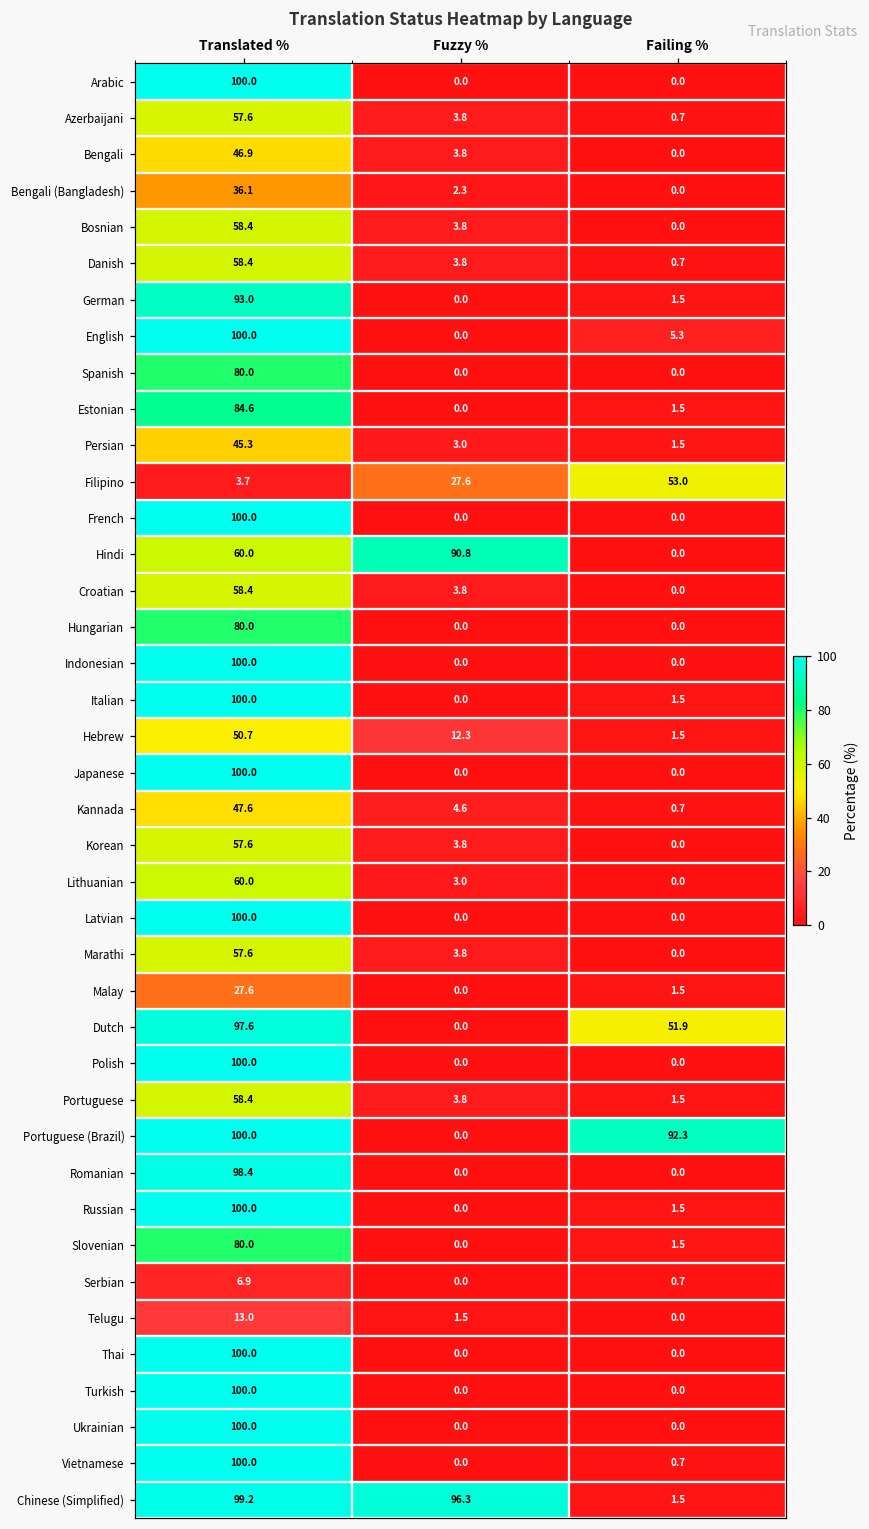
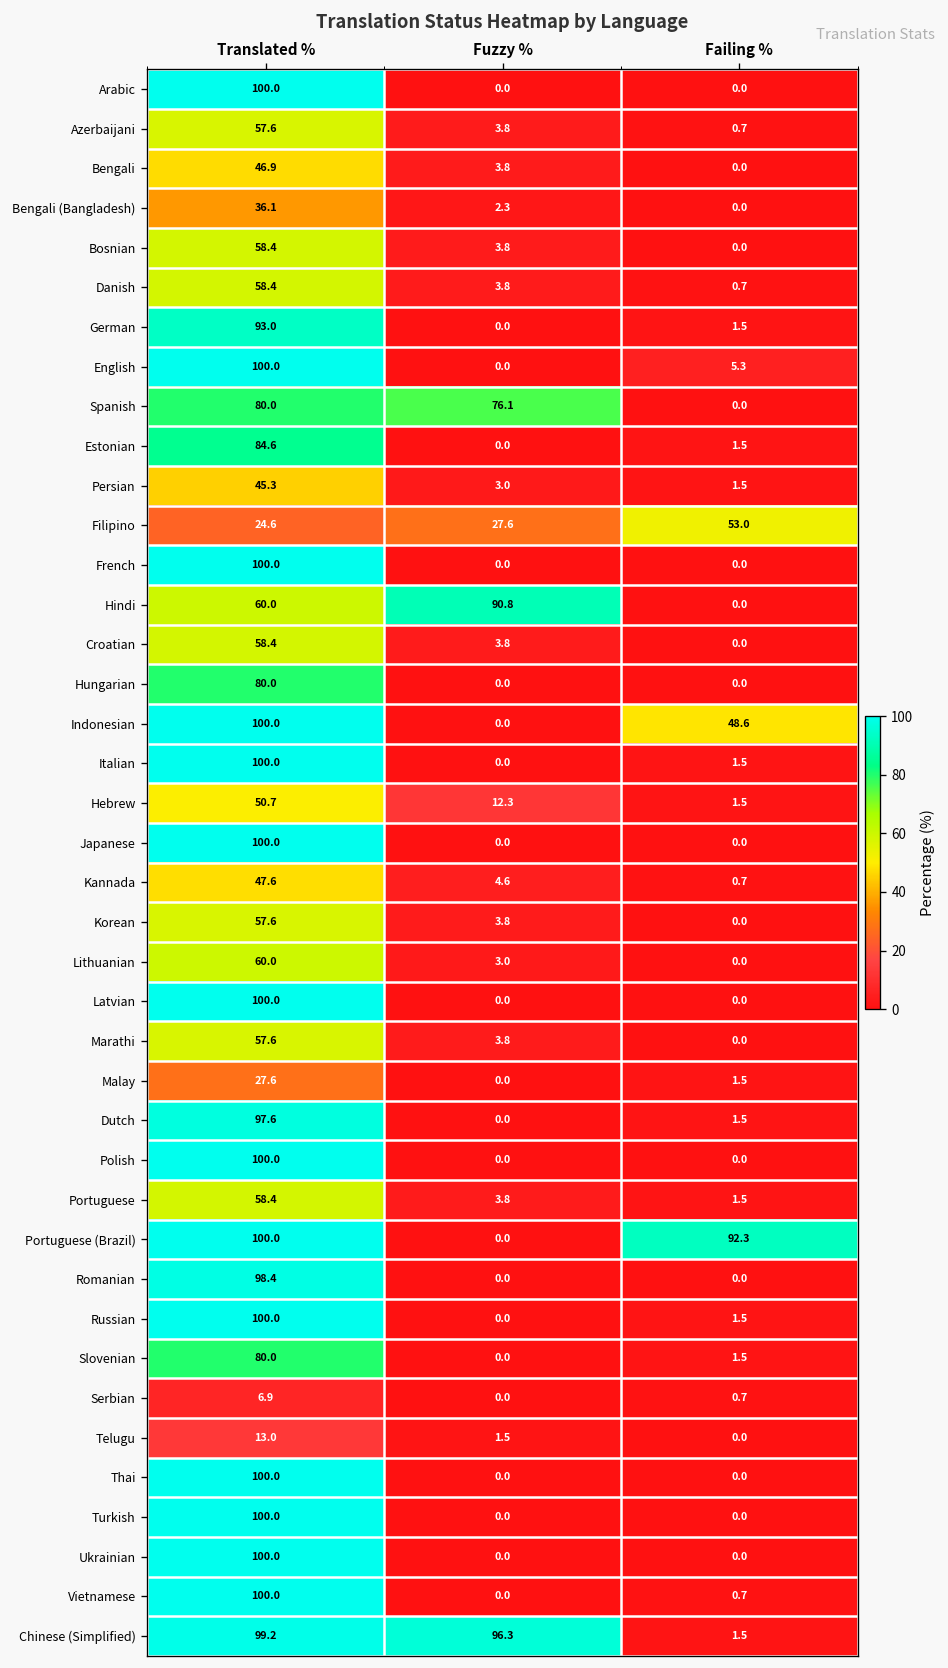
Spanish, Fuzzy %: 0.0 -> 76.1
Filipino, Translated %: 3.7 -> 24.6
Indonesian, Failing %: 0.0 -> 48.6
Dutch, Failing %: 51.9 -> 1.5
